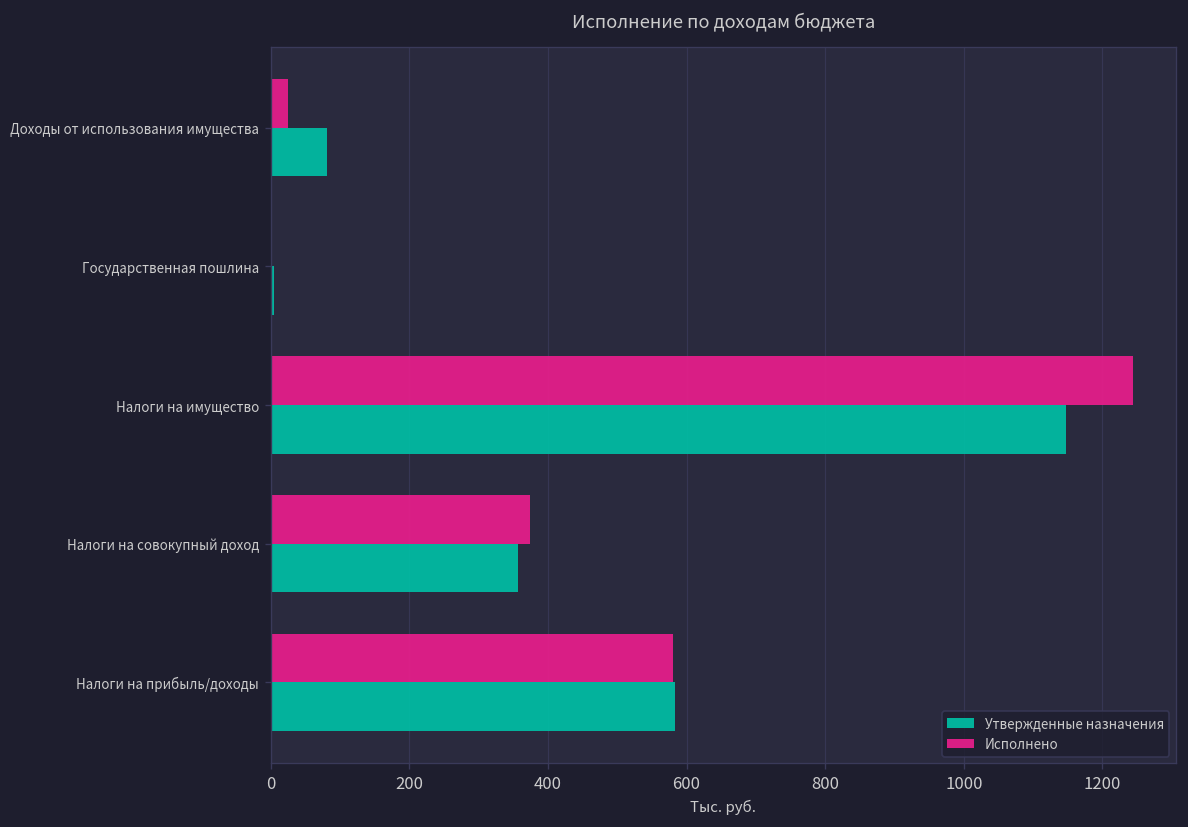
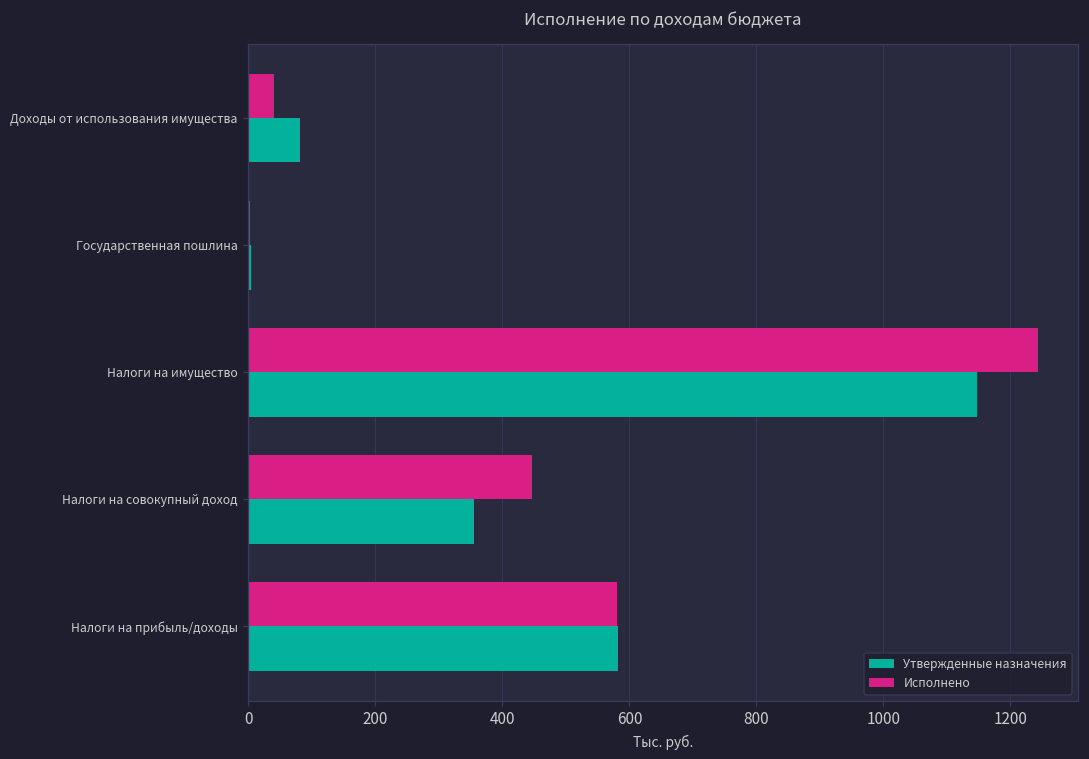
Исполнено, Доходы от использования имущества: 30 -> 40
Исполнено, Налоги на совокупный доход: 370 -> 450
